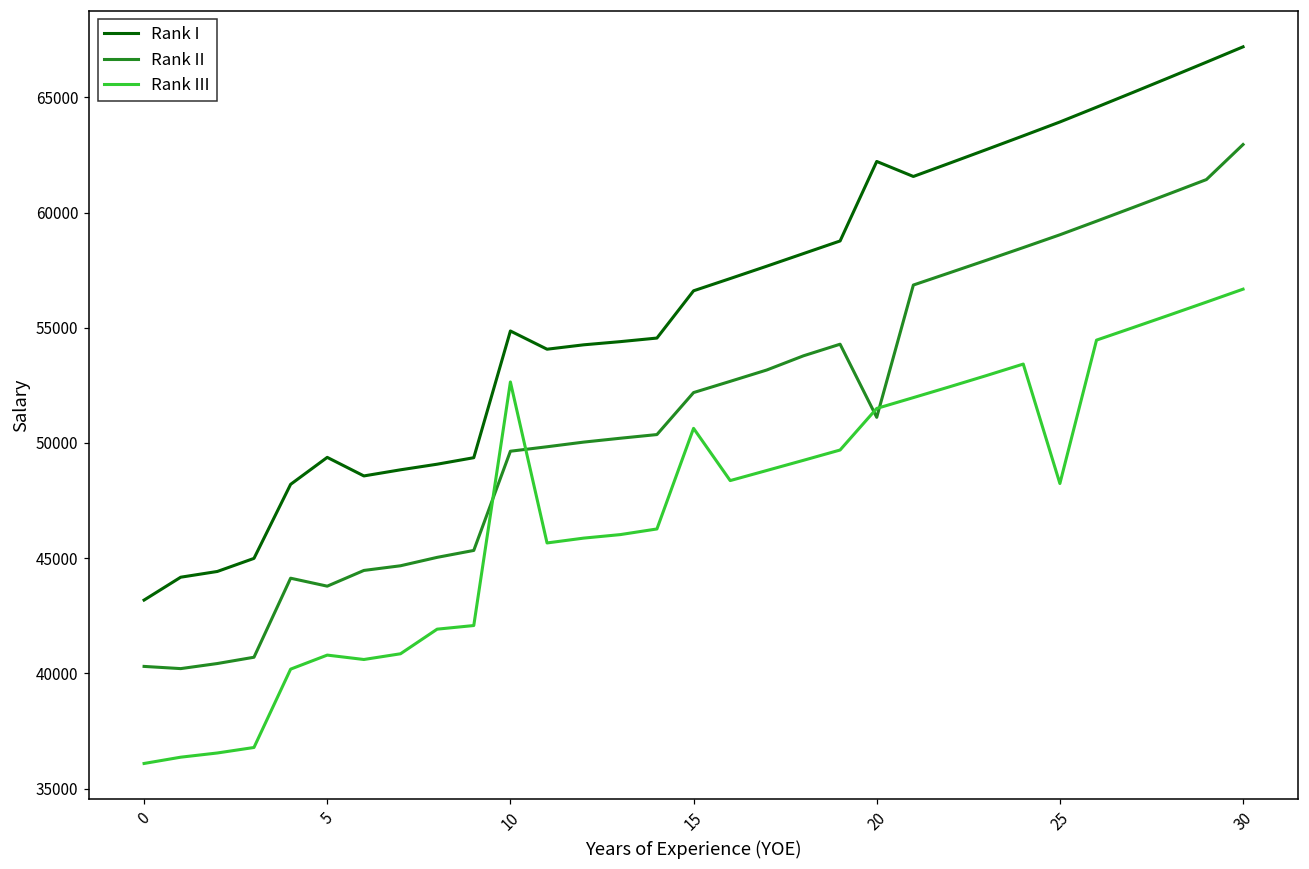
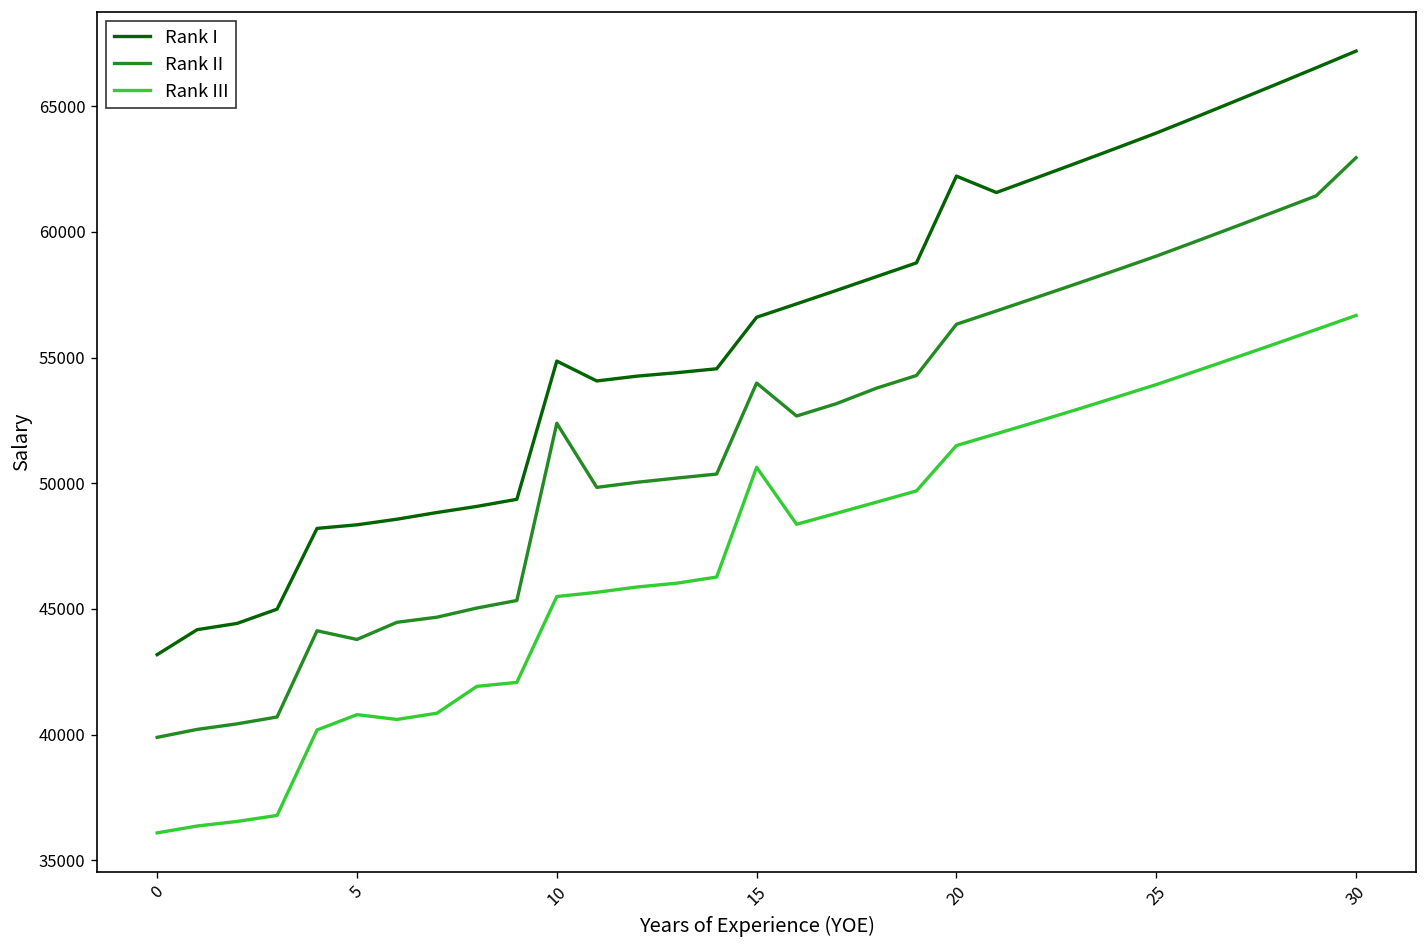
Rank II, 0: 40300 -> 39900
Rank I, 5: 49400 -> 48300
Rank II, 10: 49600 -> 52400
Rank III, 10: 52600 -> 45500
Rank II, 15: 52200 -> 54000
Rank II, 20: 51100 -> 56300
Rank III, 25: 48200 -> 53900
